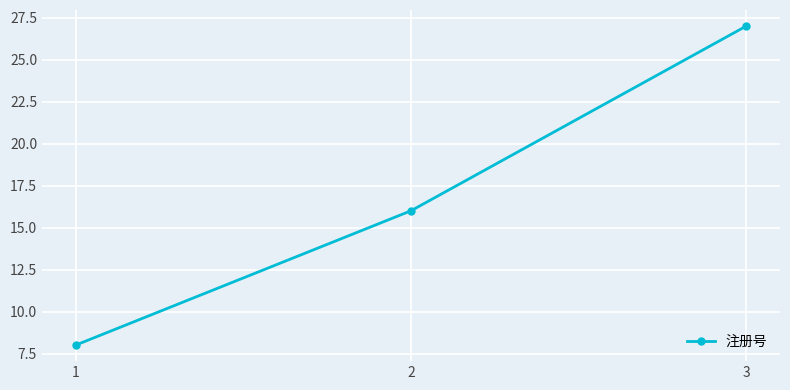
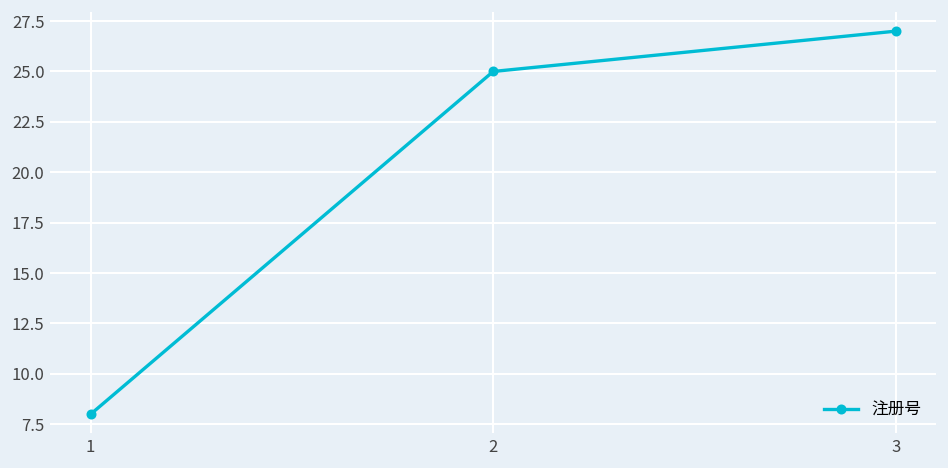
2: 16 -> 25
